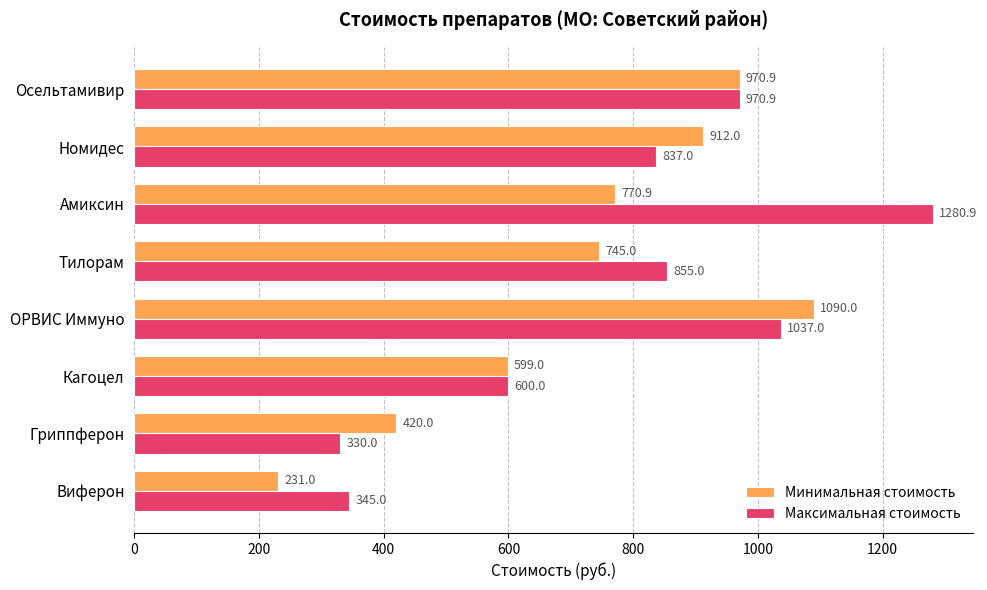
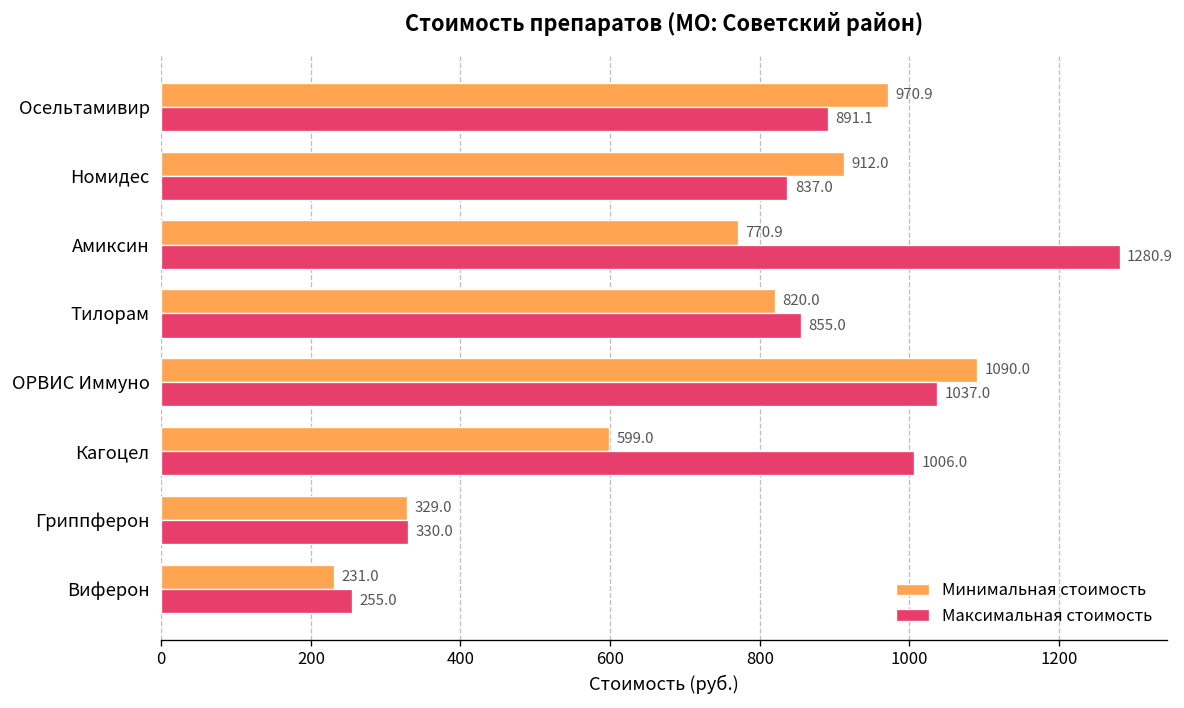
Максимальная стоимость, Осельтамивир: 970.9 -> 891.1
Минимальная стоимость, Тилорам: 745.0 -> 820.0
Максимальная стоимость, Кагоцел: 600.0 -> 1006.0
Минимальная стоимость, Гриппферон: 420.0 -> 329.0
Максимальная стоимость, Виферон: 345.0 -> 255.0
